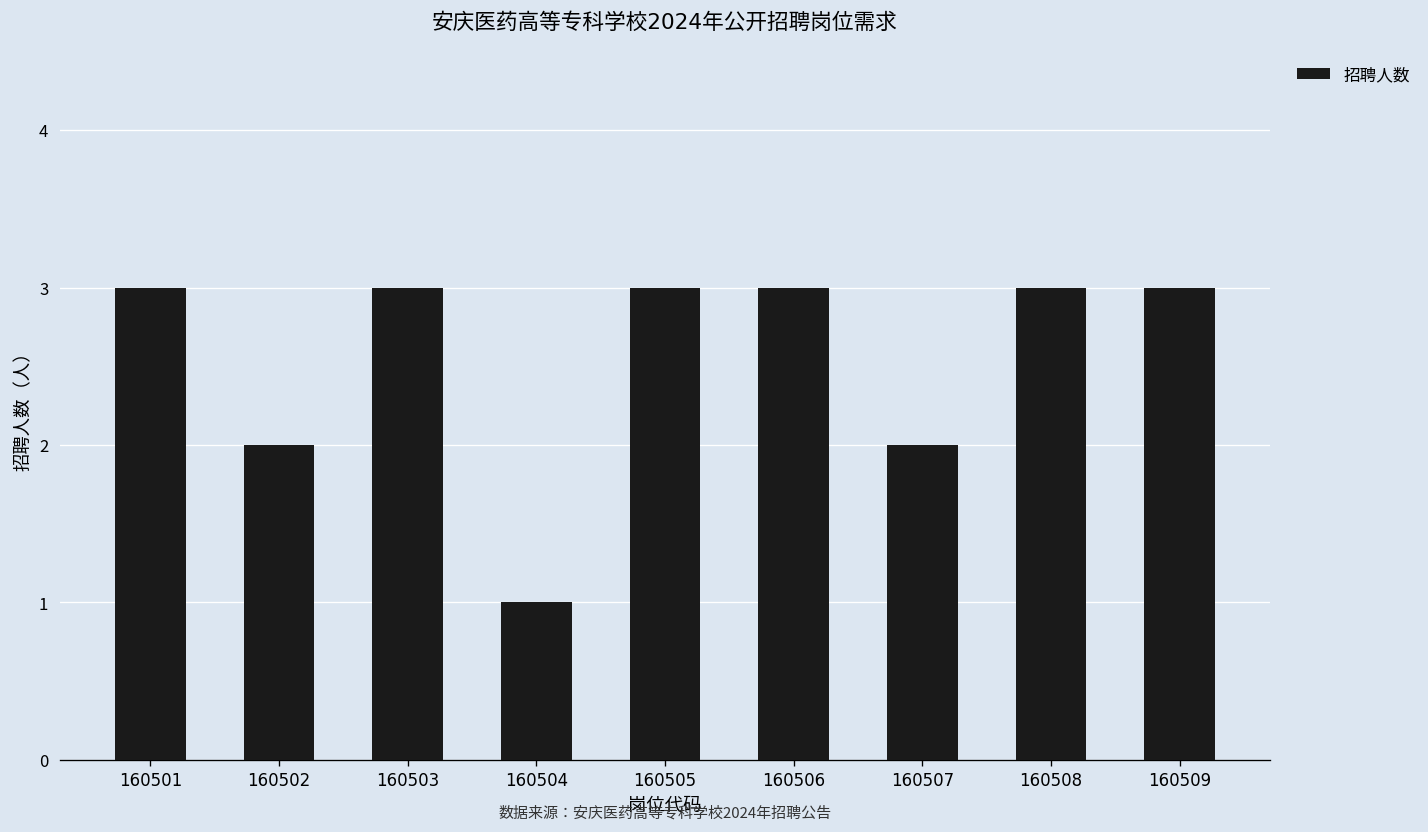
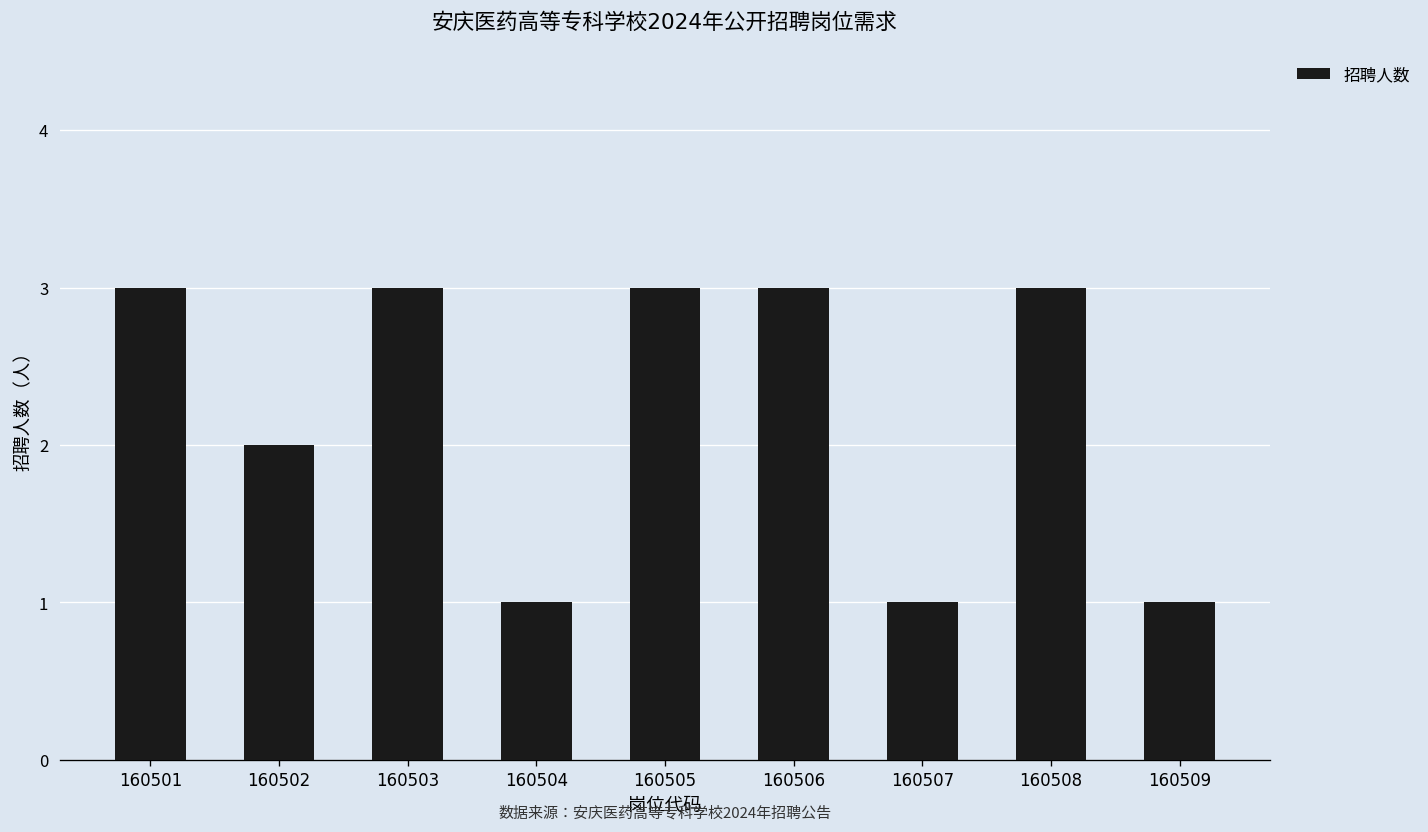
160507: 2 -> 1
160509: 3 -> 1
